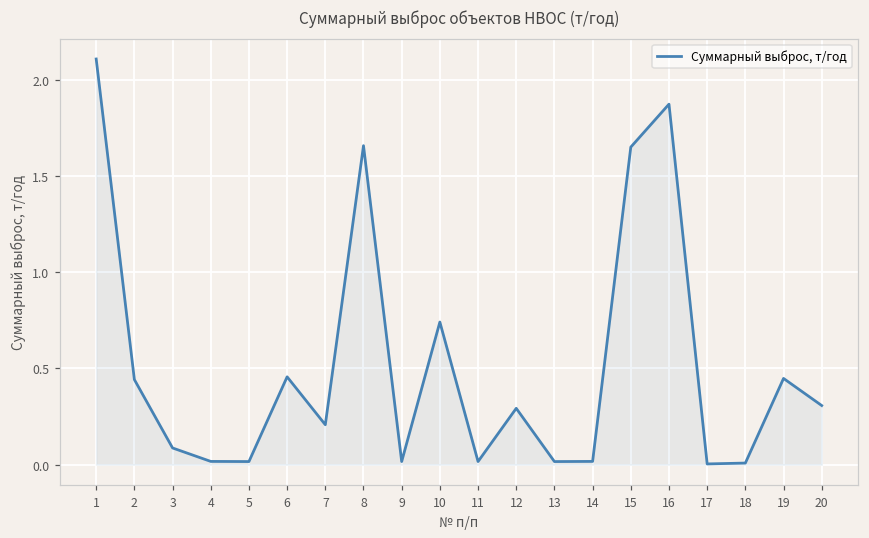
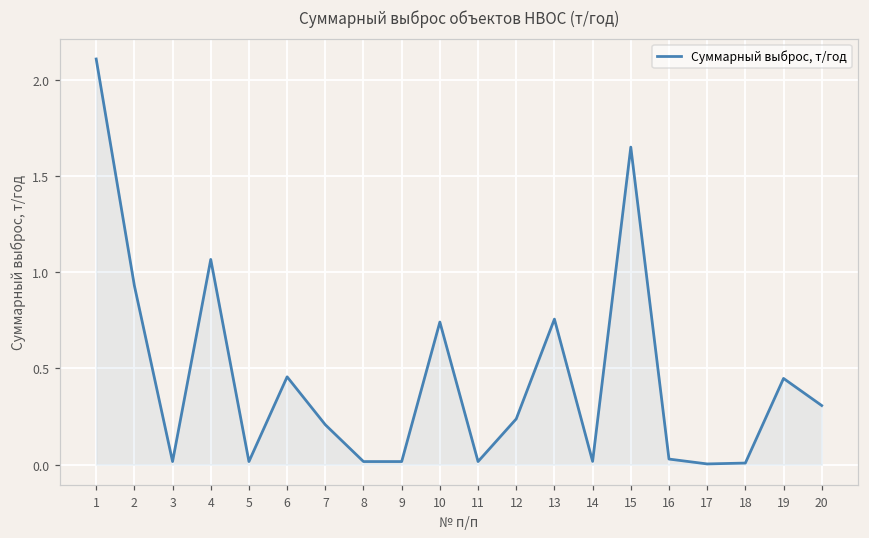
2: 0.44 -> 0.93
3: 0.09 -> 0.02
4: 0.02 -> 1.07
8: 1.66 -> 0.02
12: 0.29 -> 0.24
13: 0.02 -> 0.76
16: 1.87 -> 0.03
